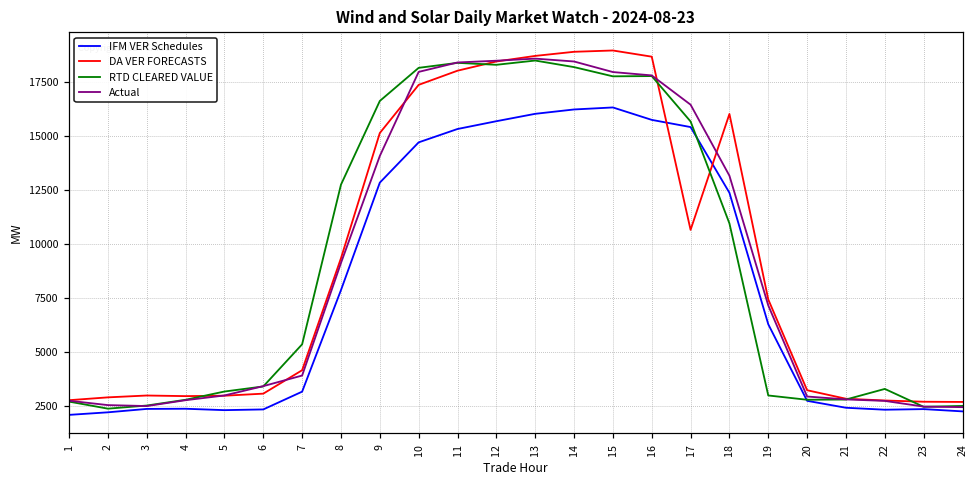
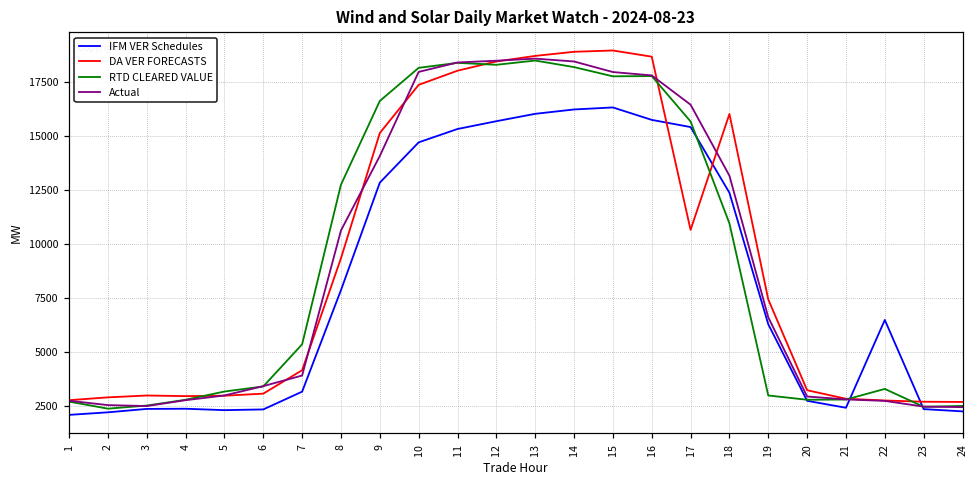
Actual, 8: 9100 -> 10600
Actual, 19: 7100 -> 6600
IFM VER Schedules, 22: 2300 -> 6500
